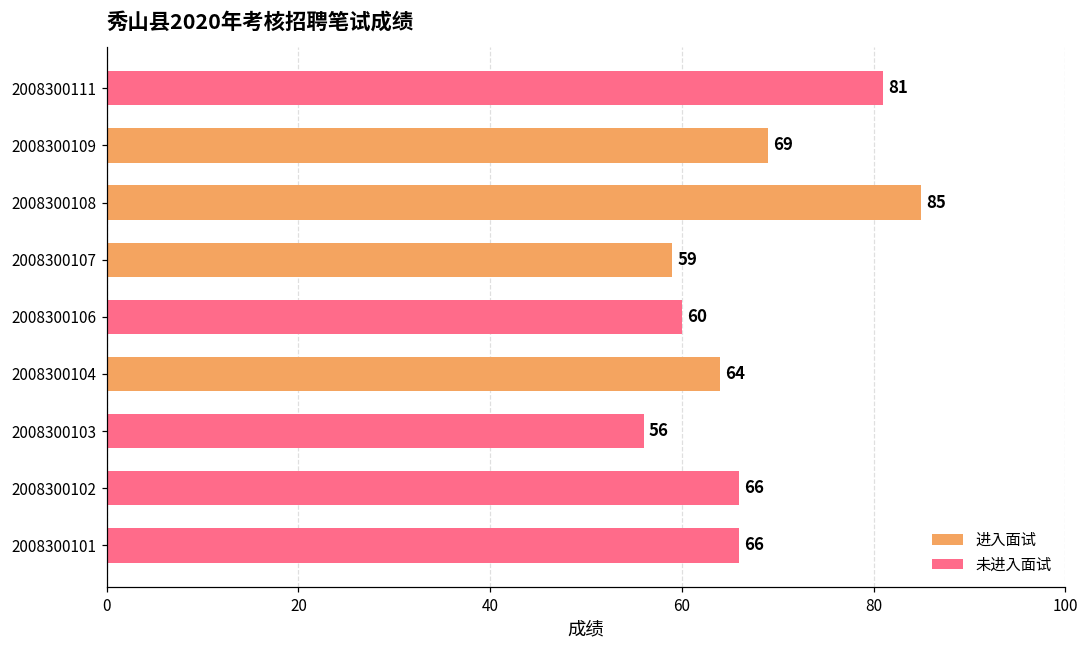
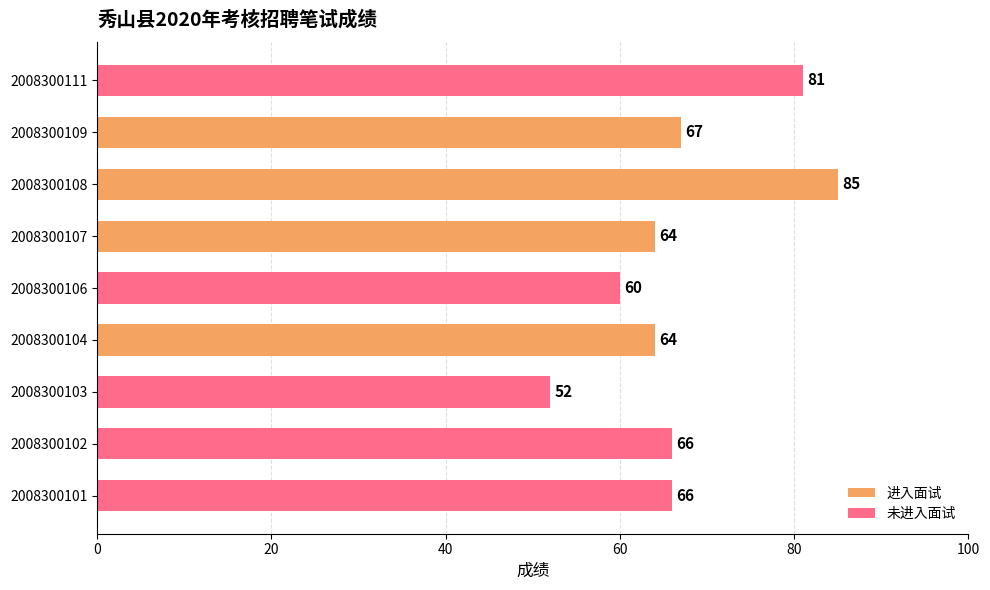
2008300109: 69 -> 67
2008300107: 59 -> 64
2008300103: 56 -> 52
